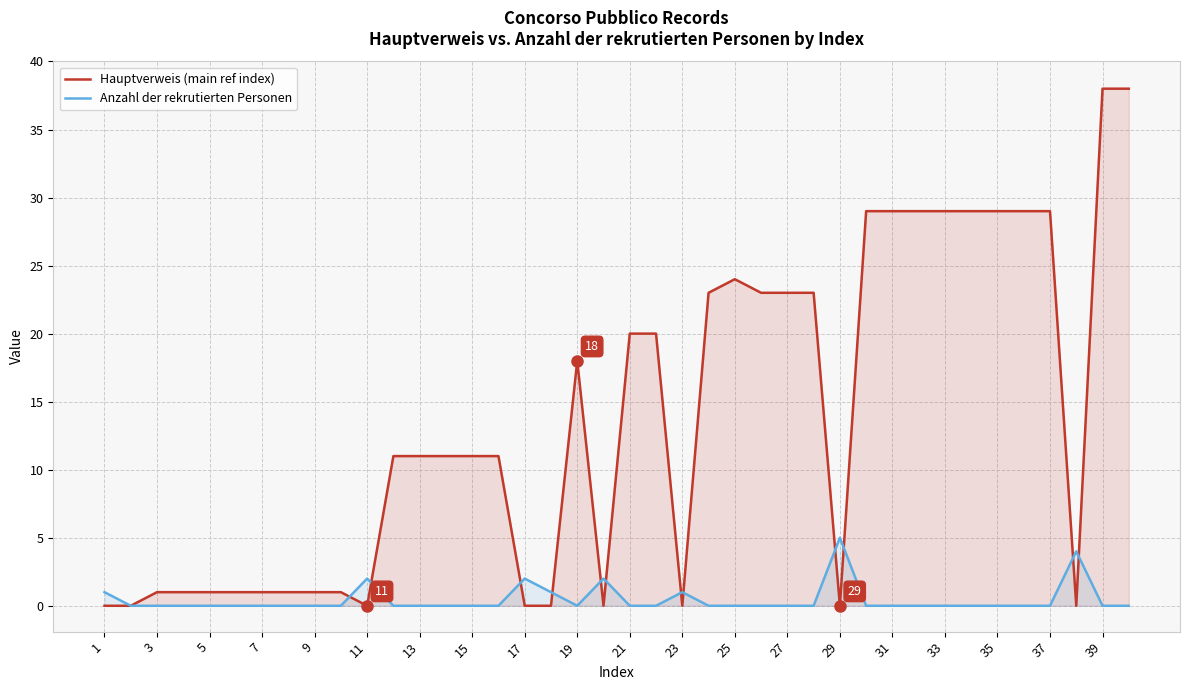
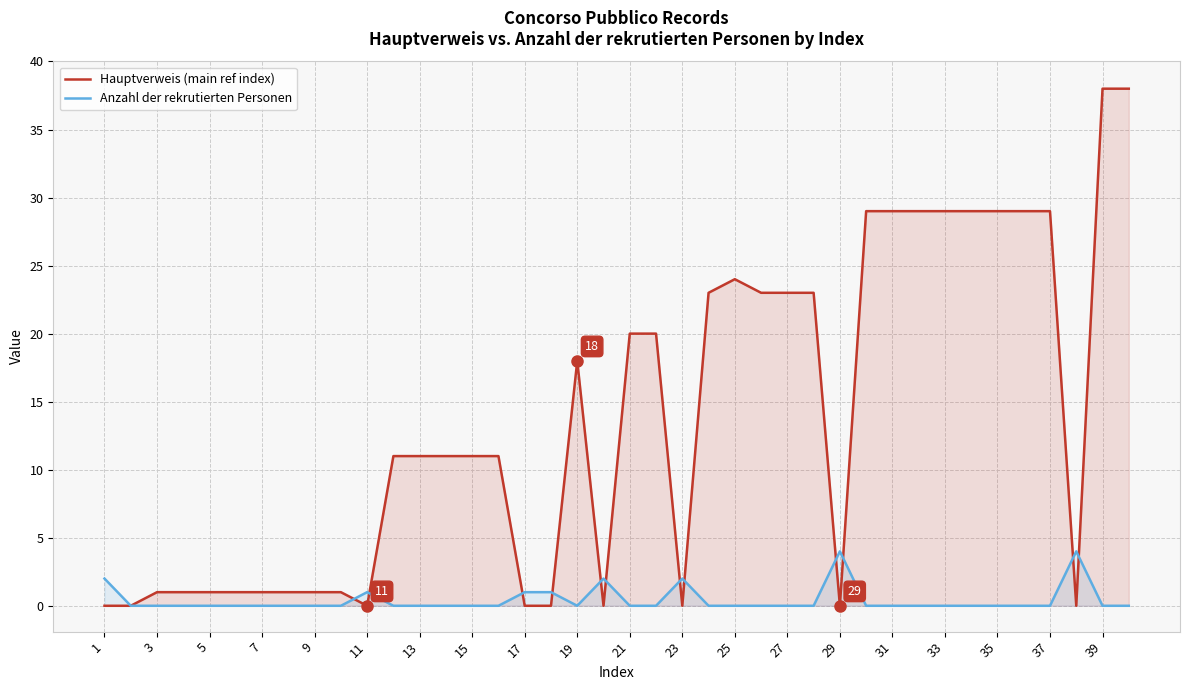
Anzahl der rekrutierten Personen, 1: 1 -> 2
Anzahl der rekrutierten Personen, 11: 2 -> 1
Anzahl der rekrutierten Personen, 17: 2 -> 1
Anzahl der rekrutierten Personen, 23: 1 -> 2
Anzahl der rekrutierten Personen, 29: 5 -> 4
